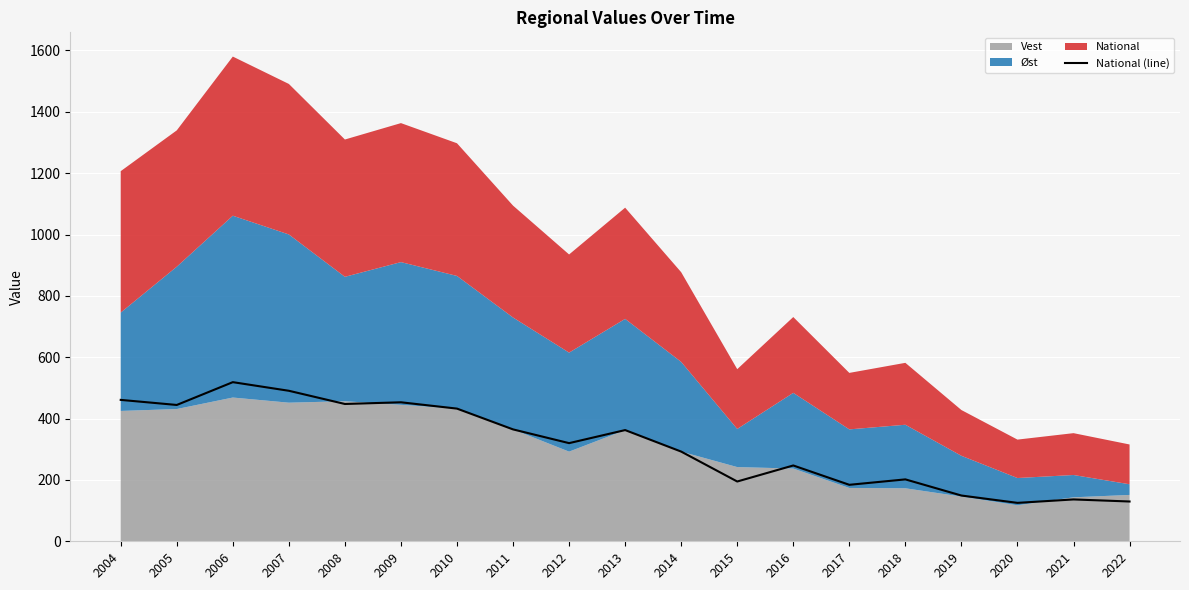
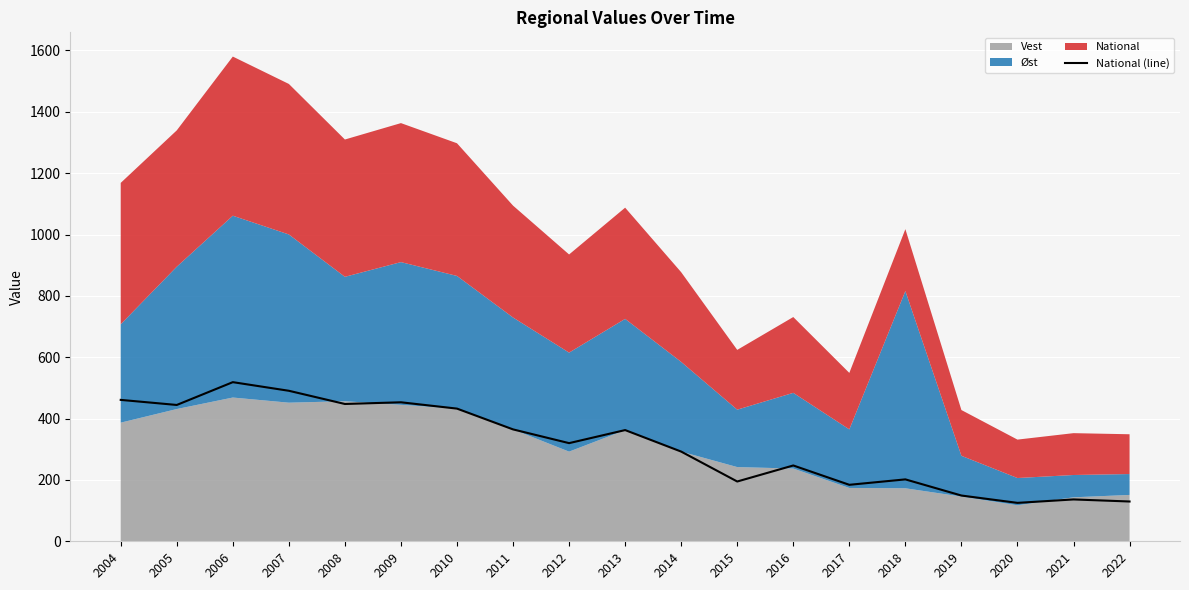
Vest, 2004: 420 -> 390
Øst, 2015: 120 -> 190
Øst, 2018: 210 -> 640
Øst, 2022: 30 -> 70
